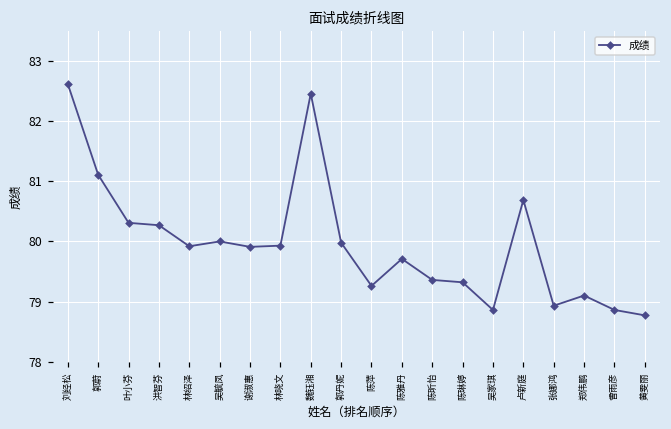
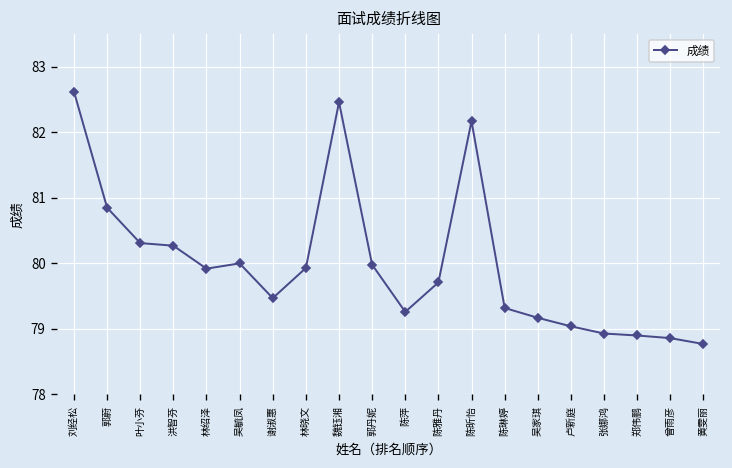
郭蔚: 81.1 -> 80.9
谢淑惠: 79.9 -> 79.5
陈昕怡: 79.4 -> 82.2
吴家琪: 78.9 -> 79.2
卢新庭: 80.7 -> 79.0
郑伟鹏: 79.1 -> 78.9
